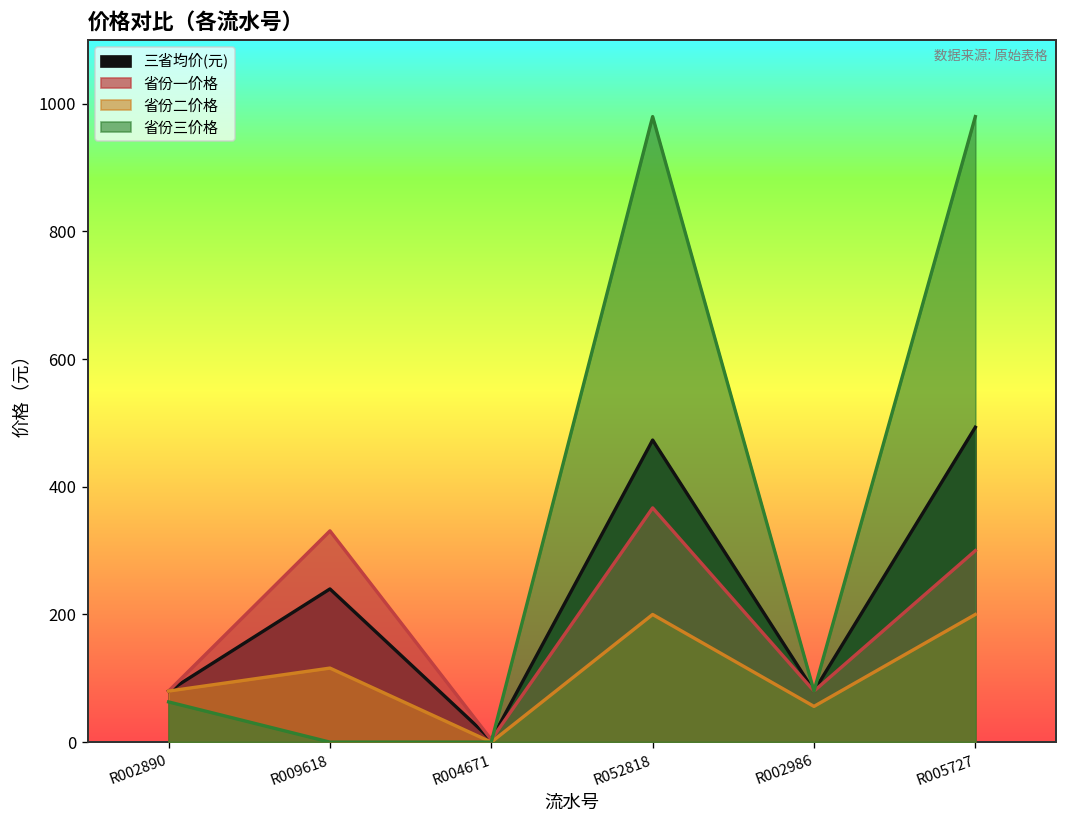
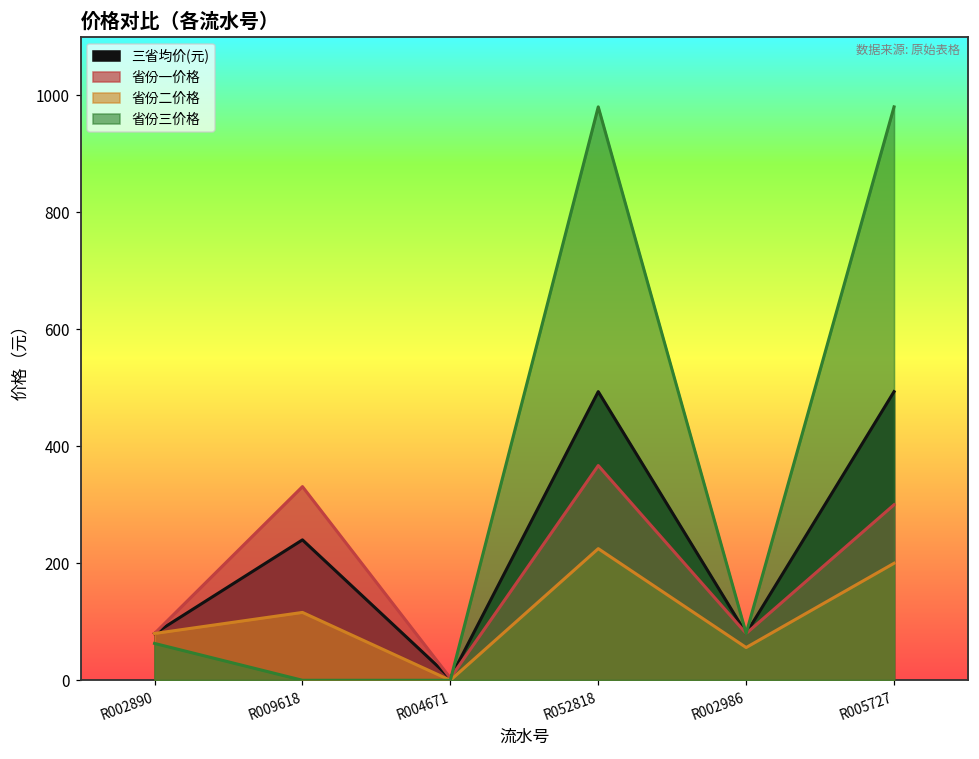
三省均价(元), R052818: 470 -> 490
省份二价格, R052818: 200 -> 230
